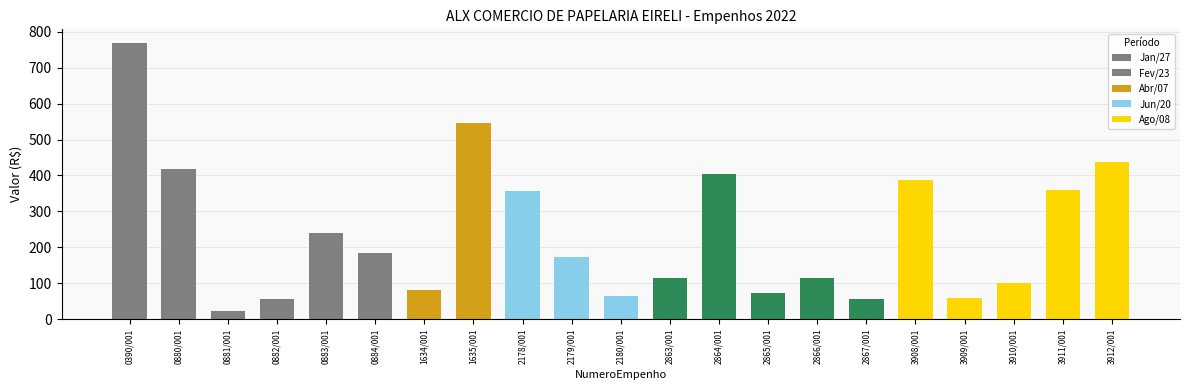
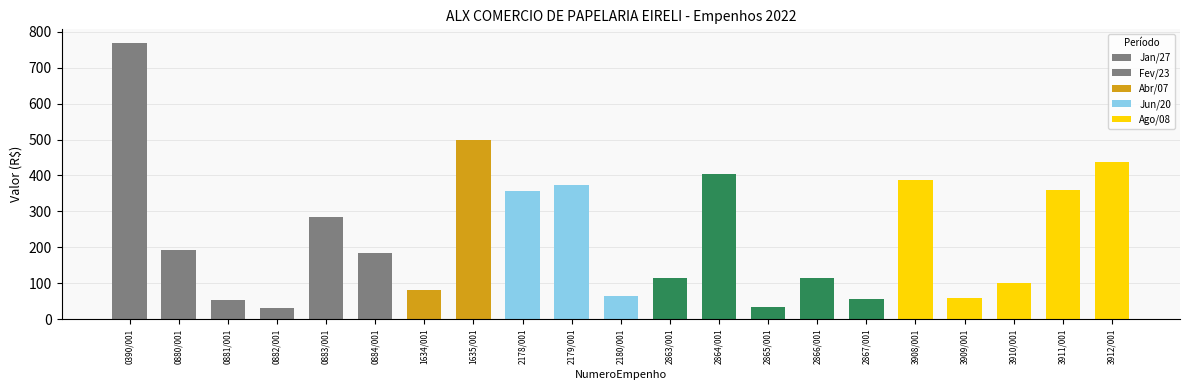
0880/001: 420 -> 190
0881/001: 20 -> 50
0882/001: 60 -> 30
0883/001: 240 -> 290
1635/001: 550 -> 500
2179/001: 170 -> 370
2865/001: 70 -> 30
